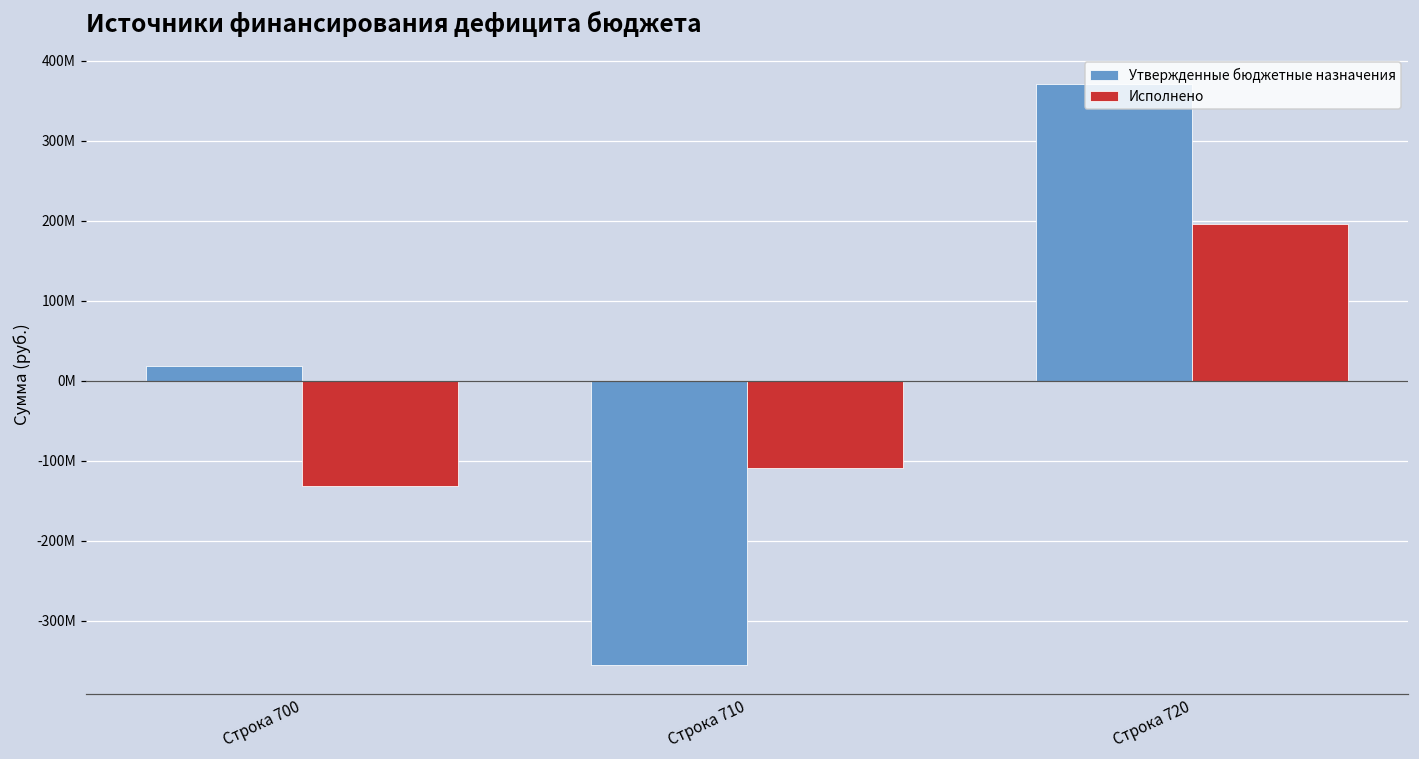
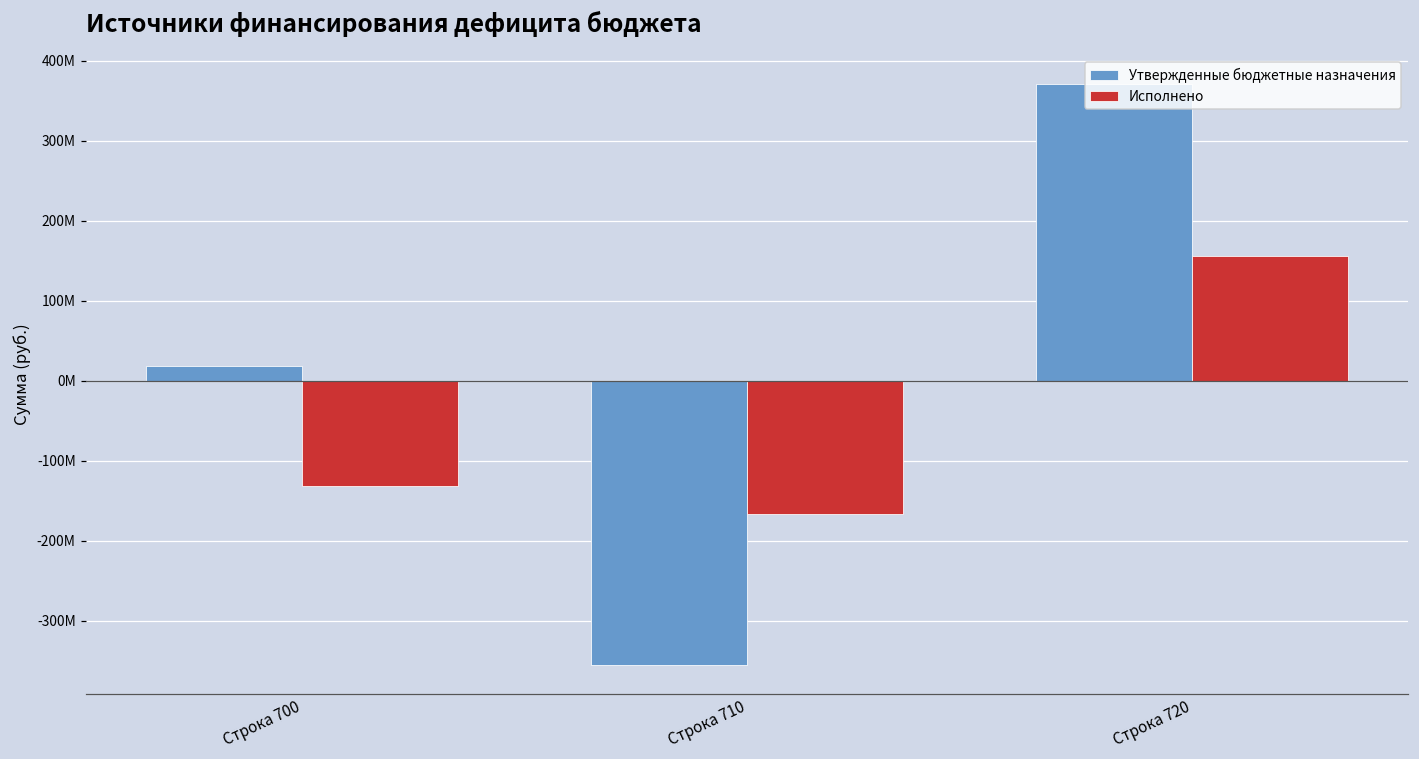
Исполнено, Строка 710: -110000000 -> -170000000
Исполнено, Строка 720: 200000000 -> 160000000
